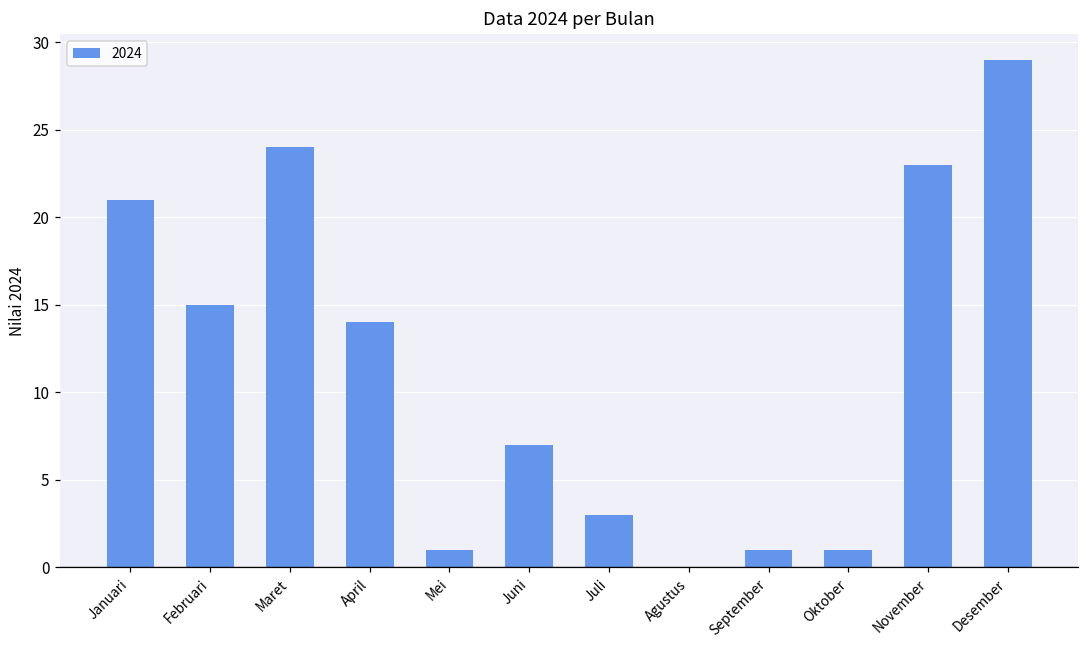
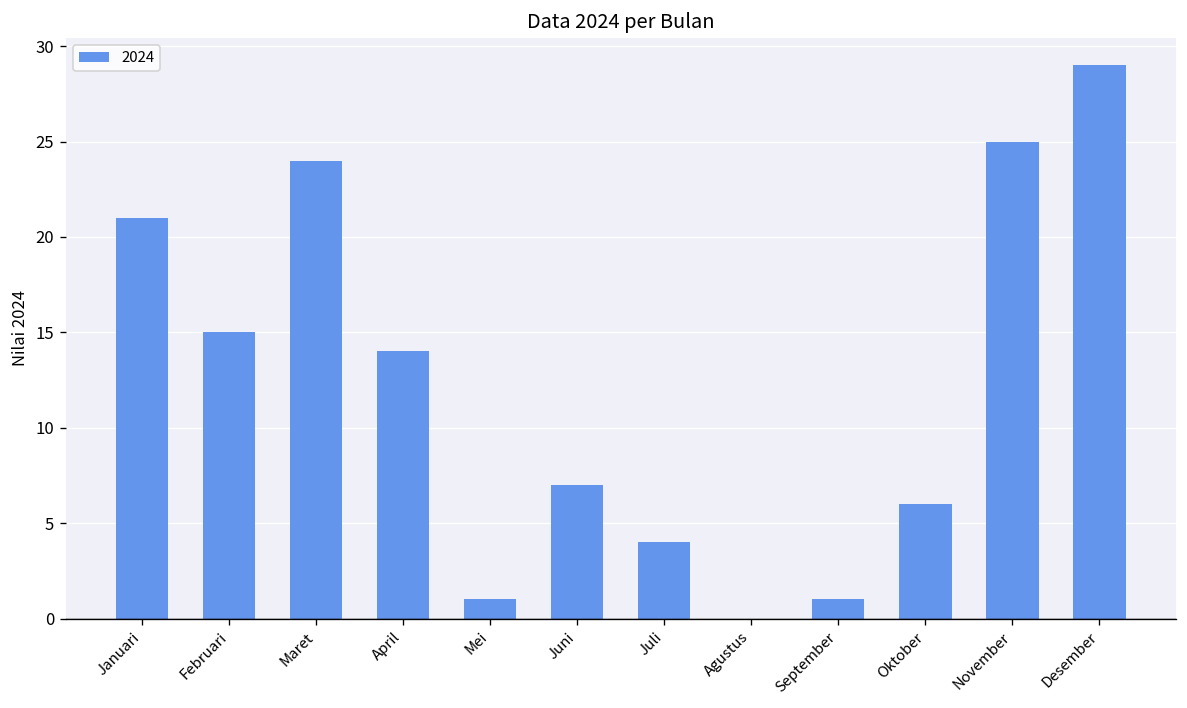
Juli: 3 -> 4
Oktober: 1 -> 6
November: 23 -> 25
